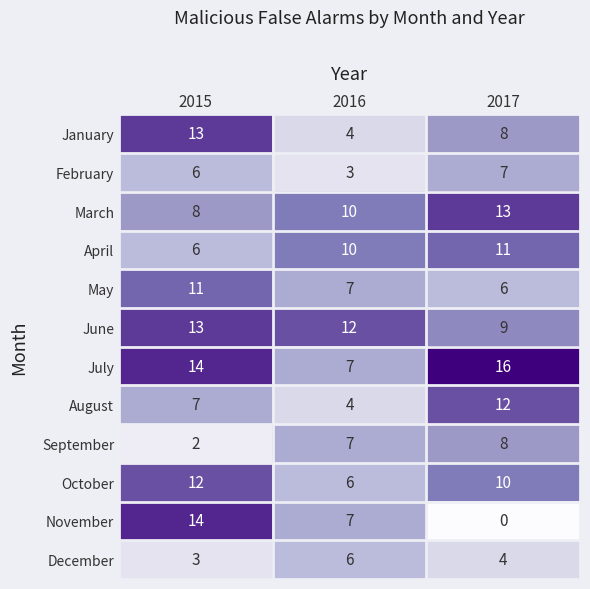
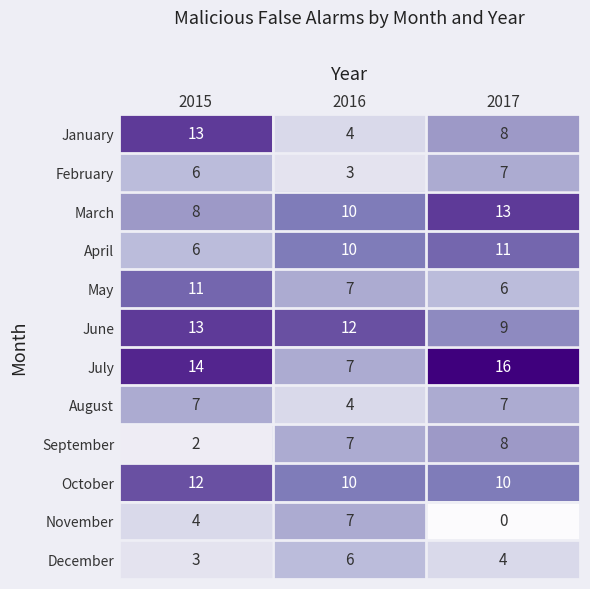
August, 2017: 12 -> 7
October, 2016: 6 -> 10
November, 2015: 14 -> 4
